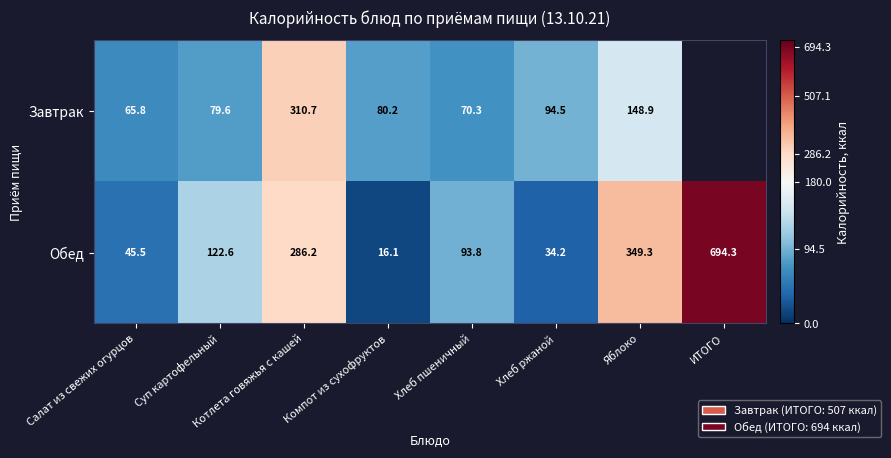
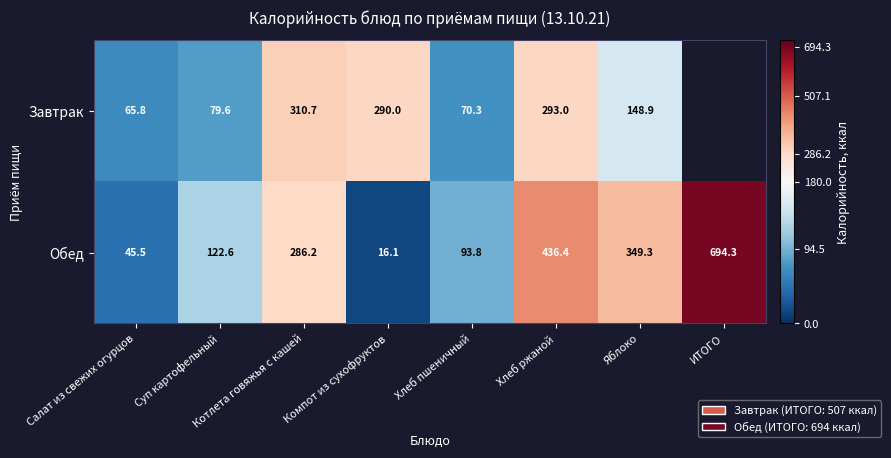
Завтрак, Компот из сухофруктов: 80.2 -> 290.0
Завтрак, Хлеб ржаной: 94.5 -> 293.0
Обед, Хлеб ржаной: 34.2 -> 436.4
